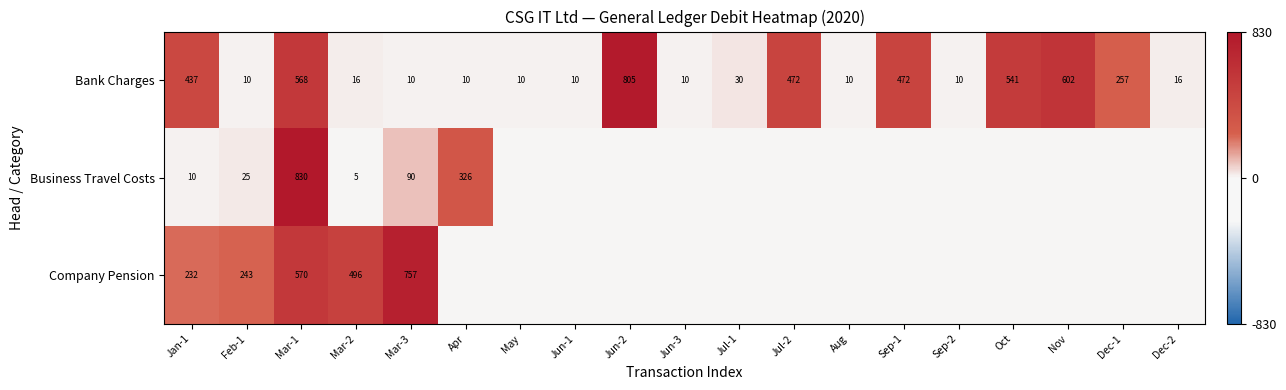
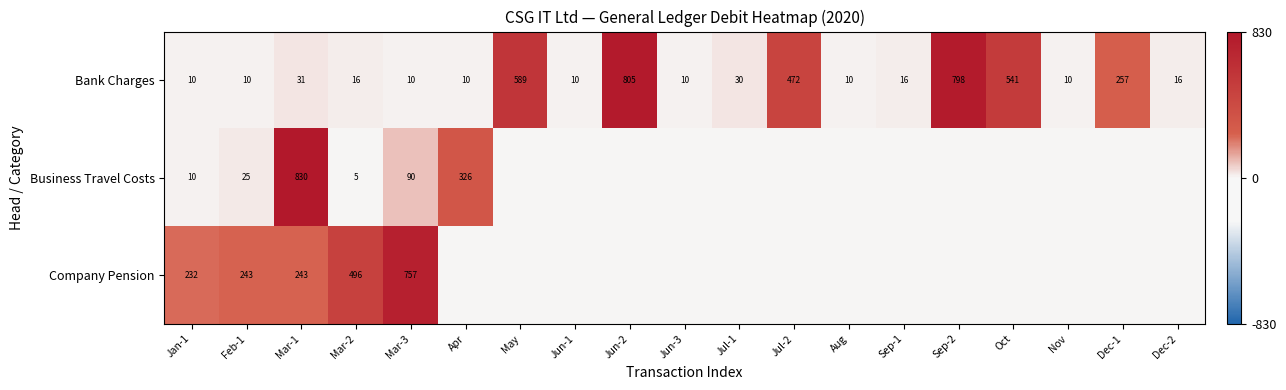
Bank Charges, Jan-1: 437 -> 10
Bank Charges, Mar-1: 568 -> 31
Bank Charges, May: 10 -> 589
Bank Charges, Sep-1: 472 -> 16
Bank Charges, Sep-2: 10 -> 798
Bank Charges, Nov: 602 -> 10
Company Pension, Mar-1: 570 -> 243
